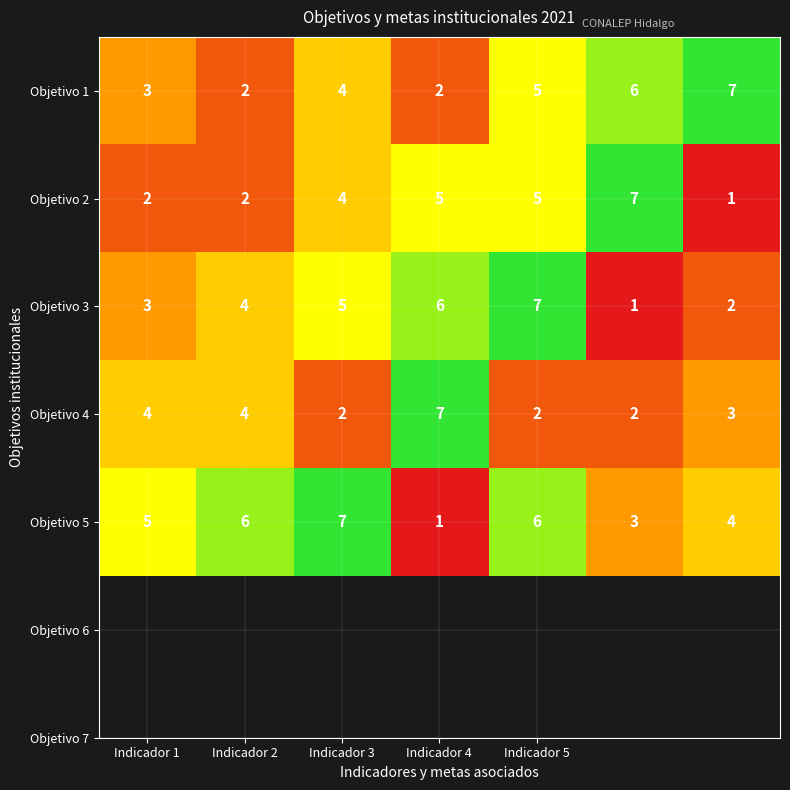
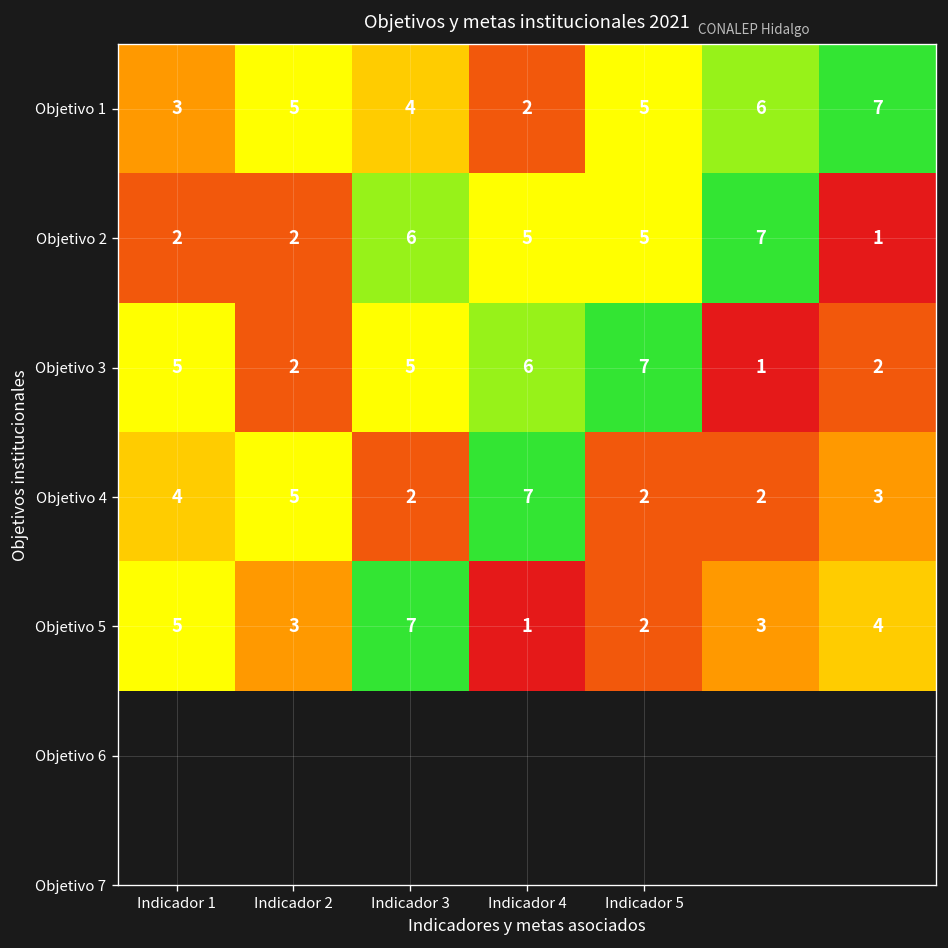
Objetivo 1, Indicador 2: 2 -> 5
Objetivo 2, Indicador 3: 4 -> 6
Objetivo 3, Indicador 1: 3 -> 5
Objetivo 3, Indicador 2: 4 -> 2
Objetivo 4, Indicador 2: 4 -> 5
Objetivo 5, Indicador 2: 6 -> 3
Objetivo 5, Indicador 5: 6 -> 2
